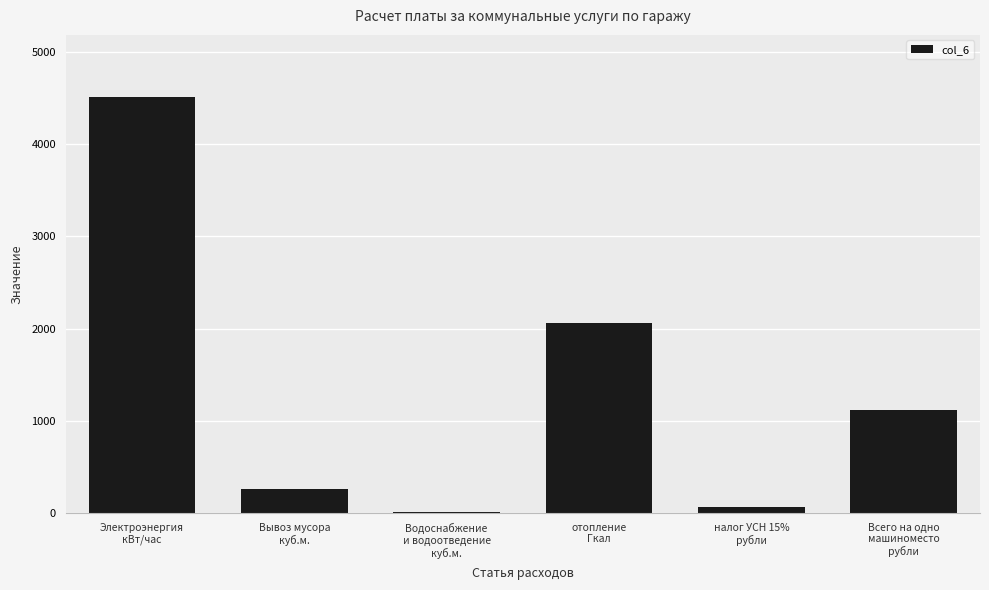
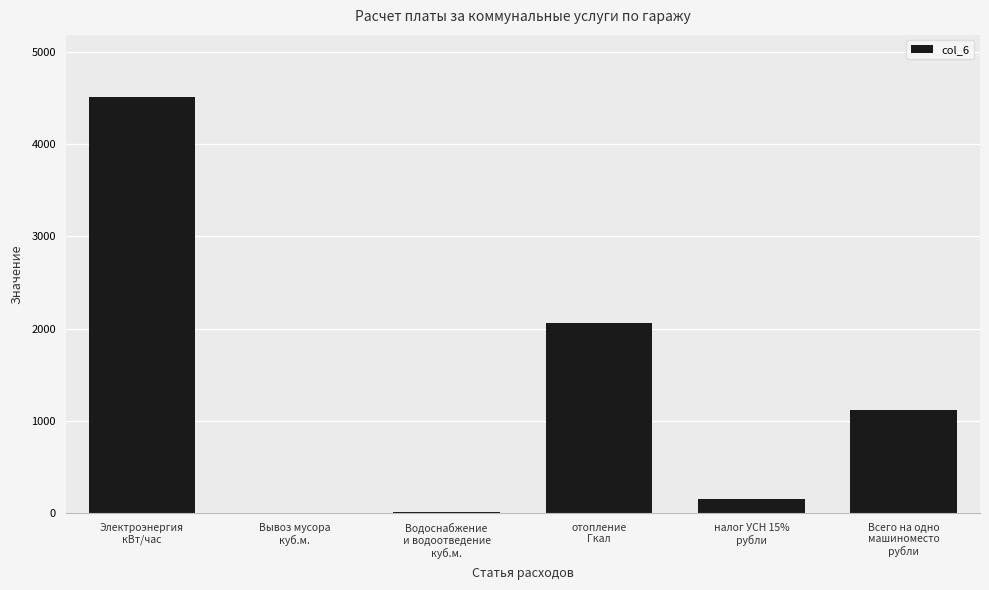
Вывоз мусора куб.м.: 300 -> 0
налог УСН 15% рубли: 100 -> 200
